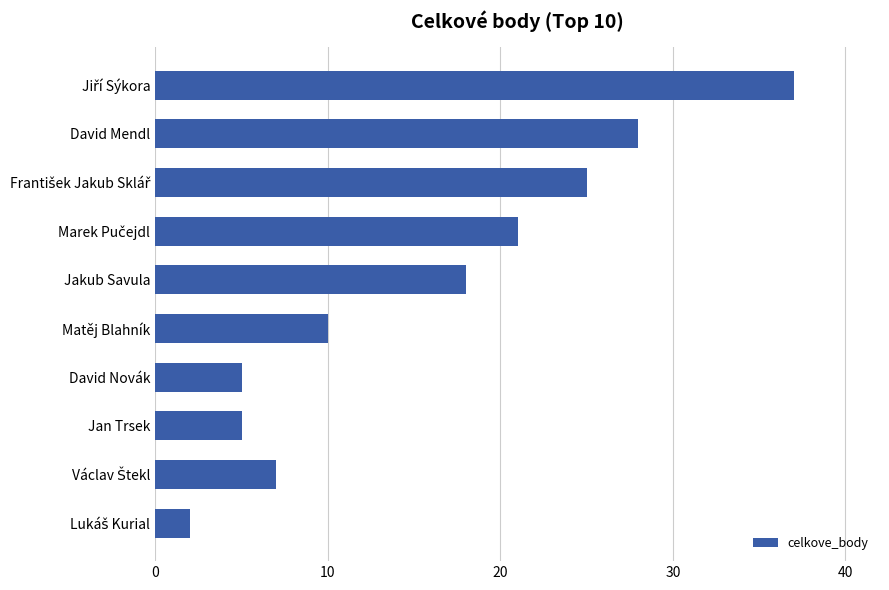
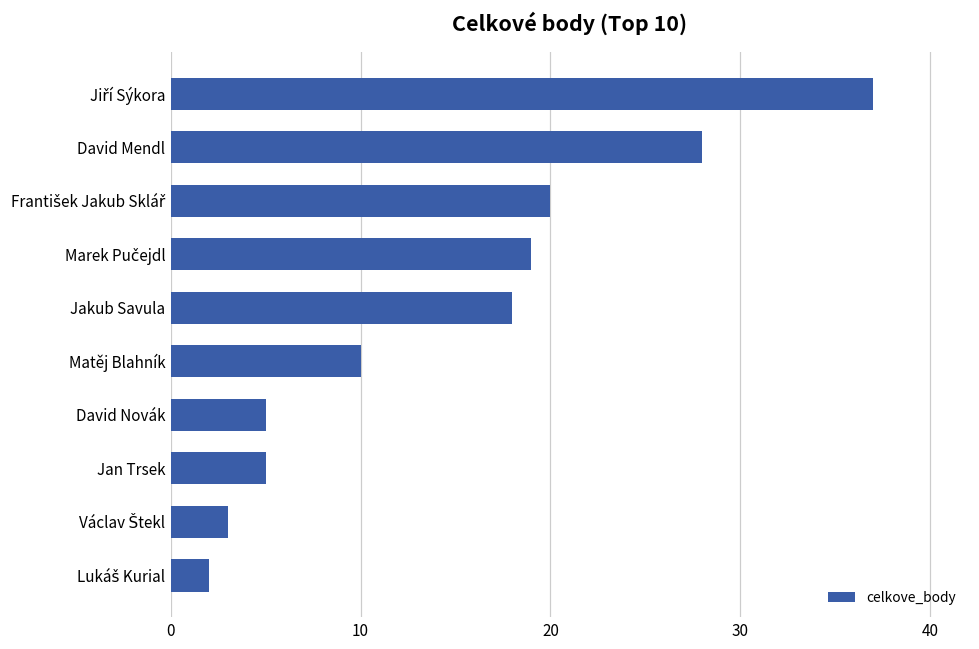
František Jakub Sklář: 25 -> 20
Marek Pučejdl: 21 -> 19
Václav Štekl: 7 -> 3
